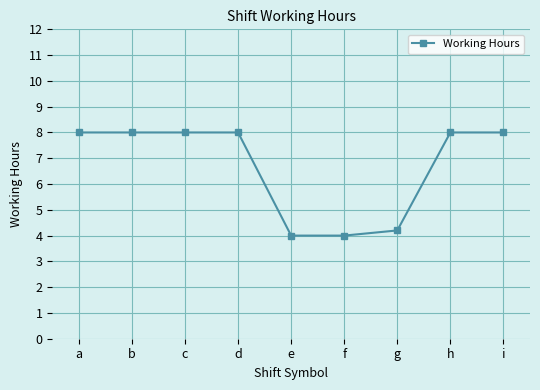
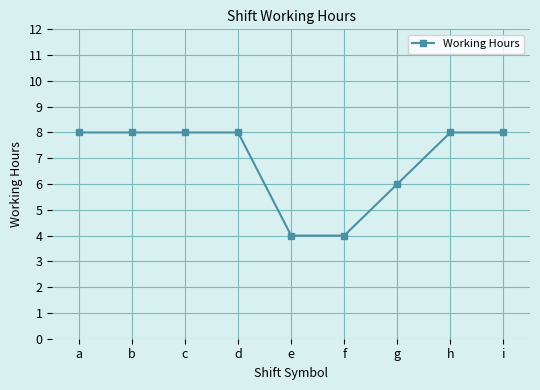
g: 4.2 -> 6.0
